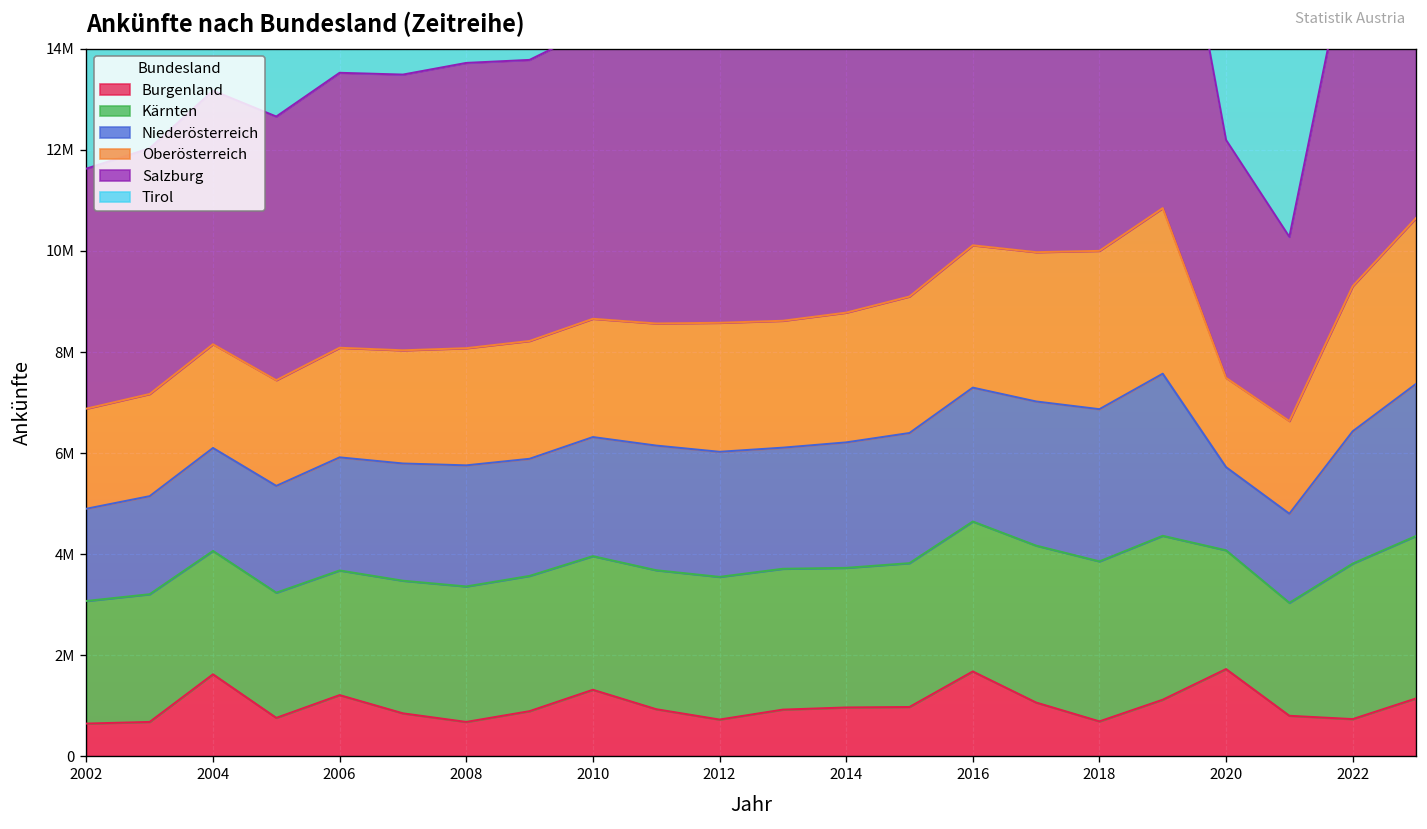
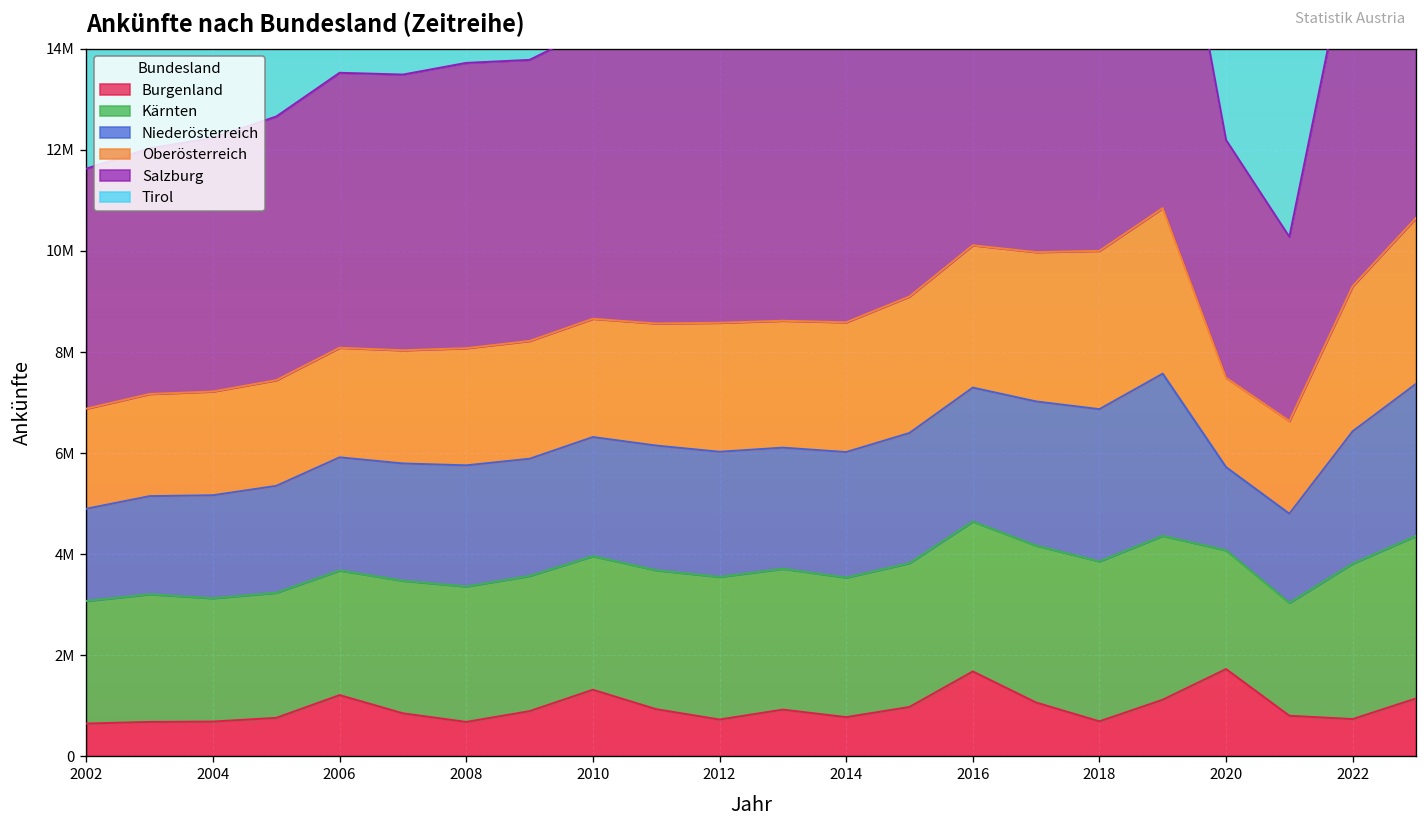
Burgenland, 2004: 1600000 -> 700000
Burgenland, 2014: 1000000 -> 800000
